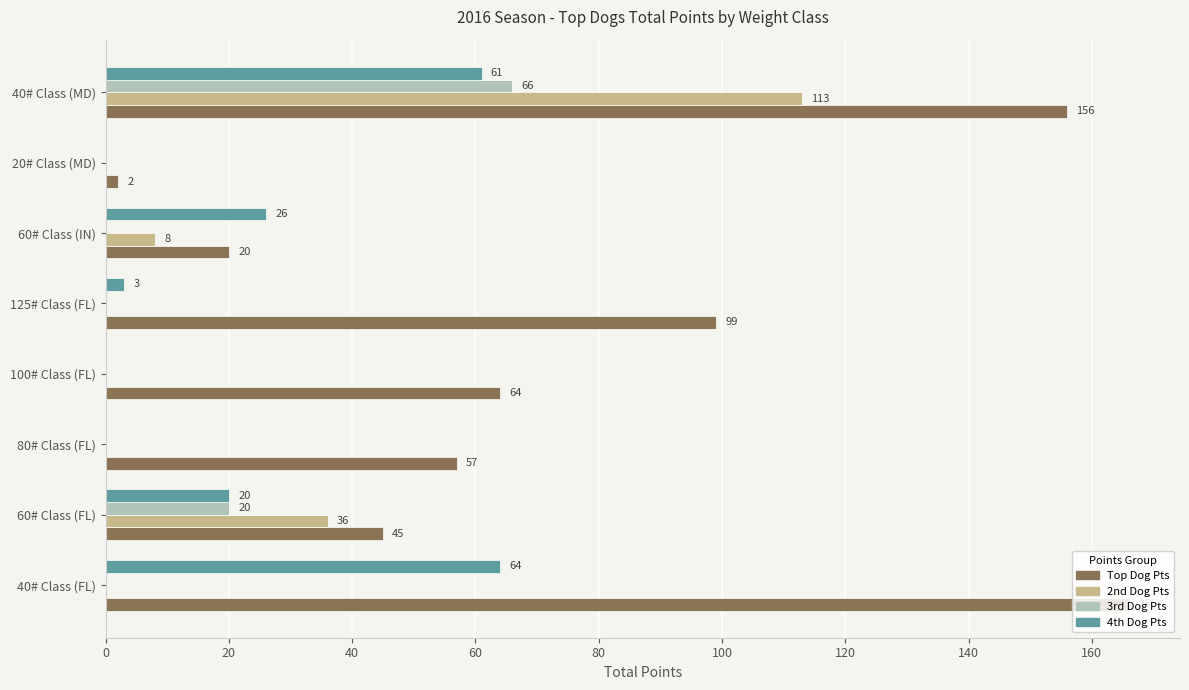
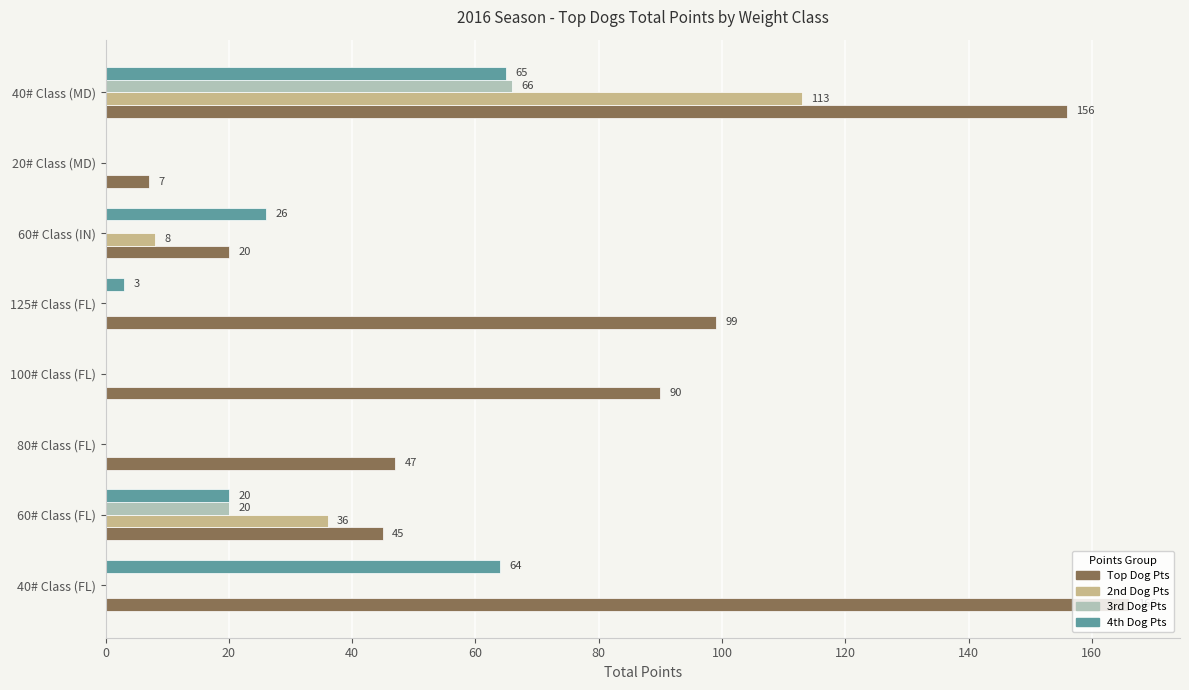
4th Dog Pts, 40# Class (MD): 61 -> 65
Top Dog Pts, 20# Class (MD): 2 -> 7
Top Dog Pts, 100# Class (FL): 64 -> 90
Top Dog Pts, 80# Class (FL): 57 -> 47
